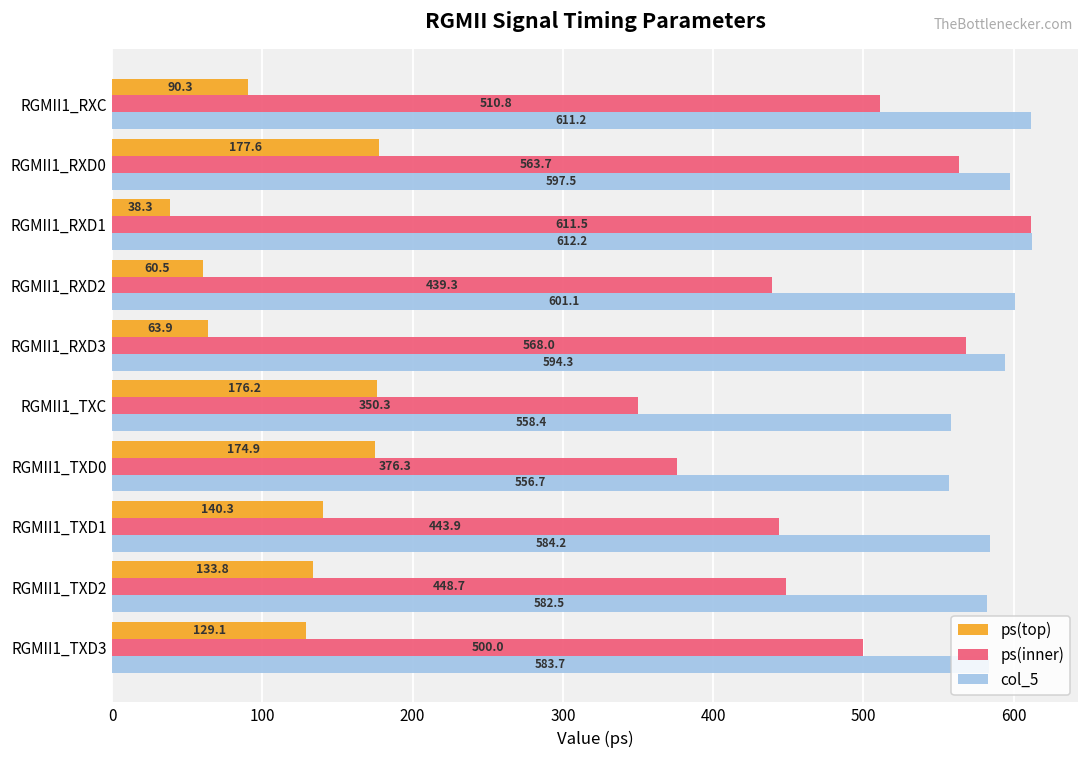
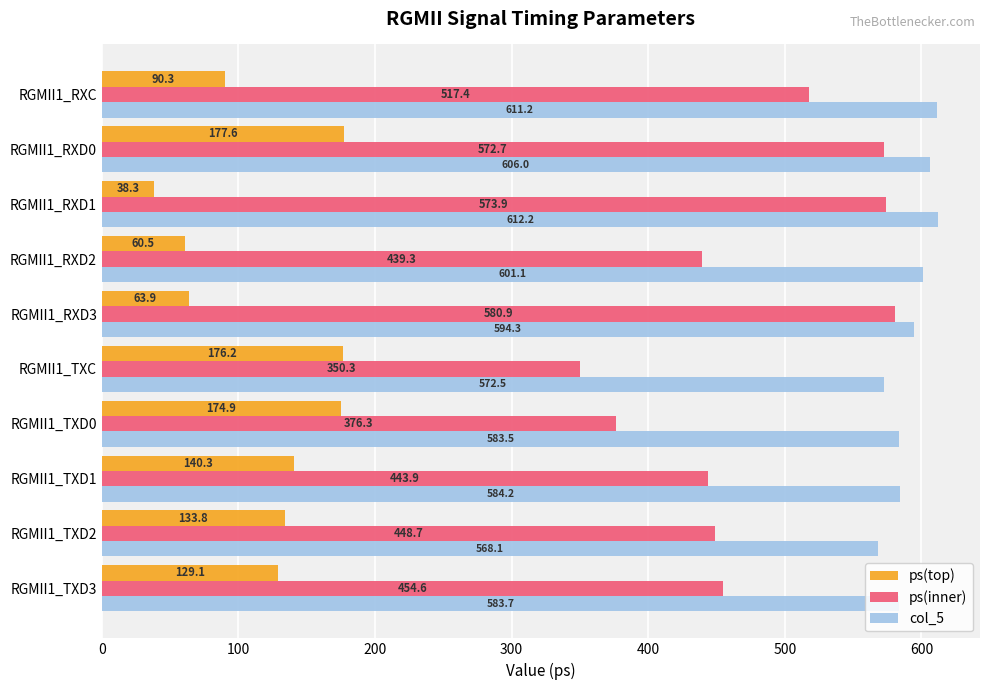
ps(inner), RGMII1_RXC: 510.8 -> 517.4
ps(inner), RGMII1_RXD0: 563.7 -> 572.7
col_5, RGMII1_RXD0: 597.5 -> 606.0
ps(inner), RGMII1_RXD1: 611.5 -> 573.9
ps(inner), RGMII1_RXD3: 568.0 -> 580.9
col_5, RGMII1_TXC: 558.4 -> 572.5
col_5, RGMII1_TXD0: 556.7 -> 583.5
col_5, RGMII1_TXD2: 582.5 -> 568.1
ps(inner), RGMII1_TXD3: 500.0 -> 454.6
